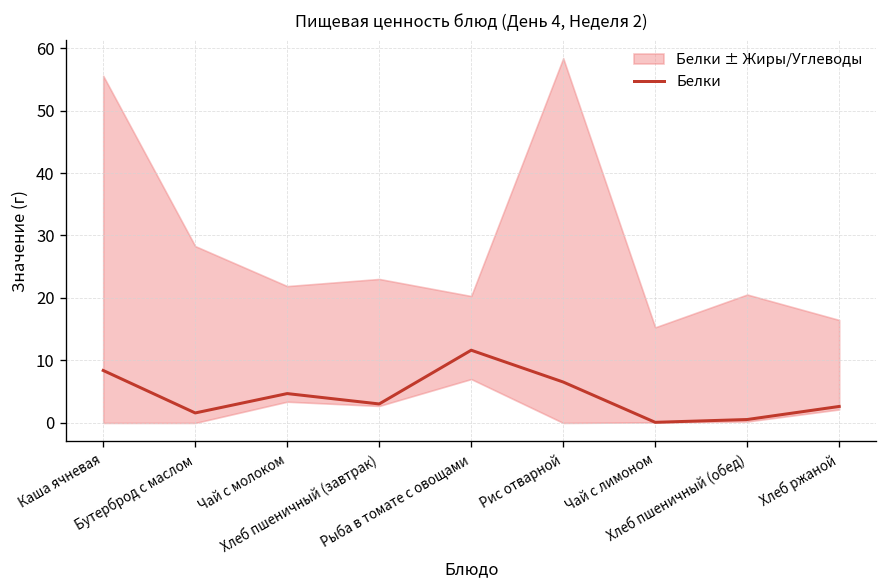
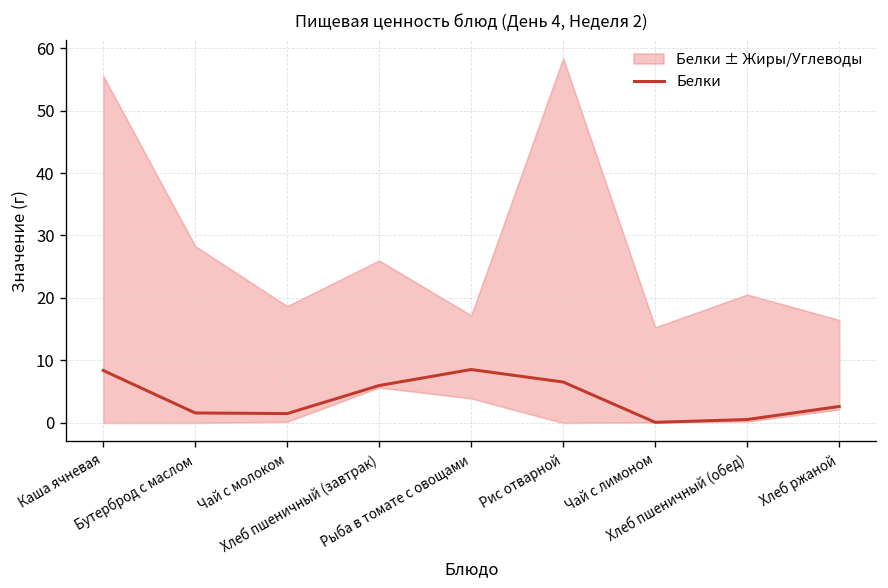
Белки, Чай с молоком: 5 -> 2
Белки, Хлеб пшеничный (завтрак): 3 -> 6
Белки, Рыба в томате с овощами: 12 -> 9
